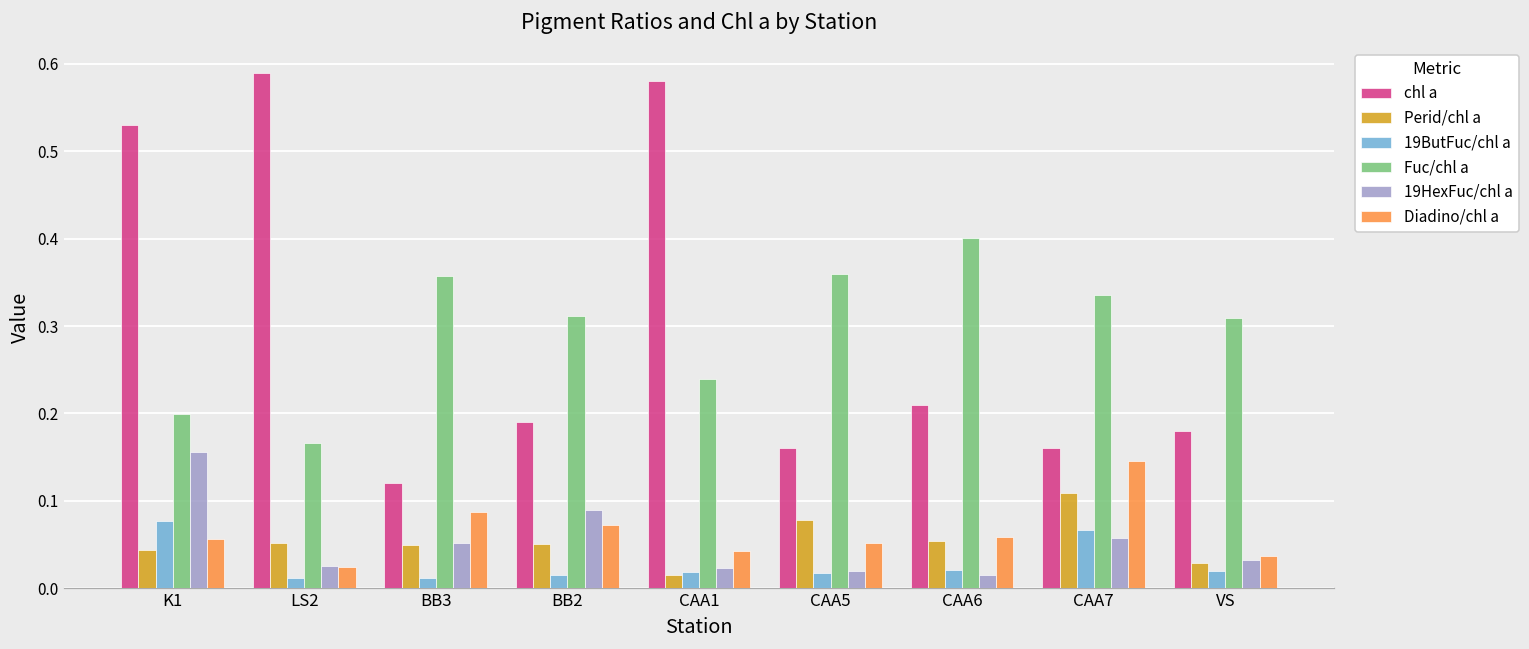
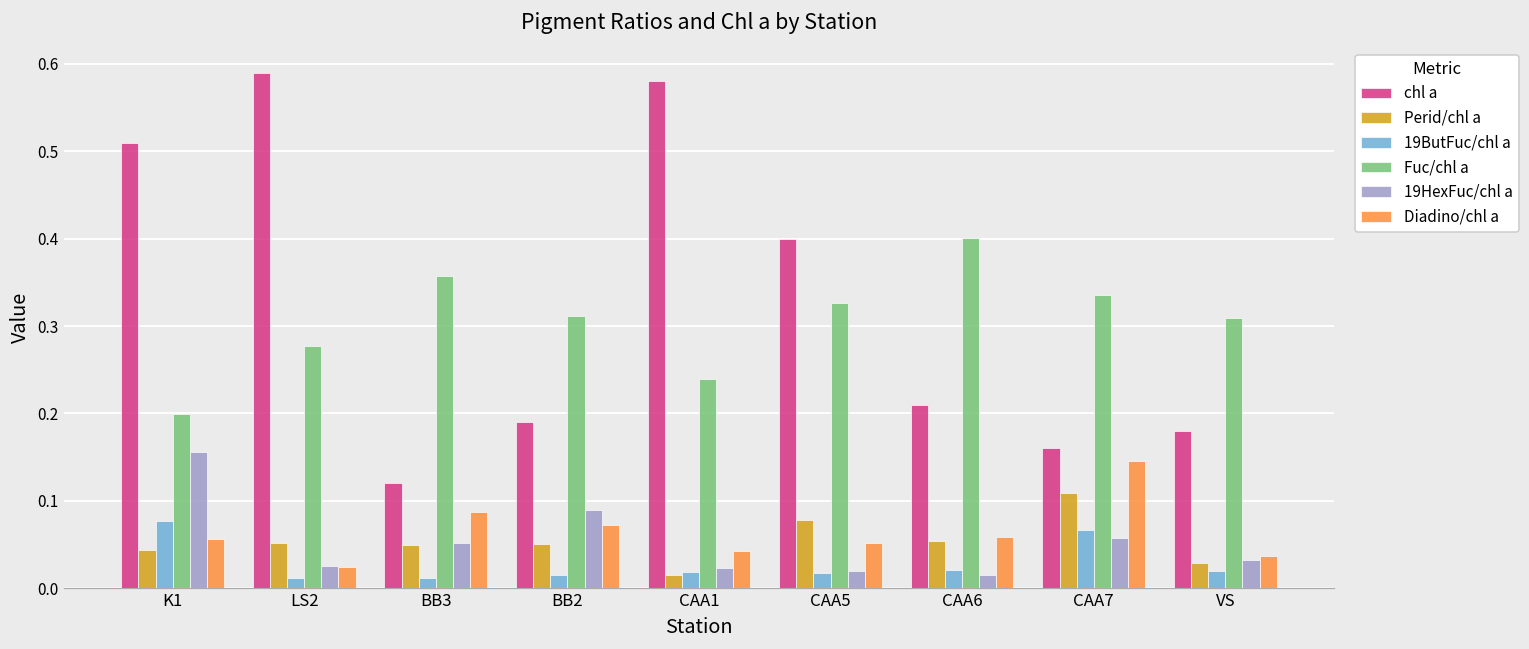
chl a, K1: 0.53 -> 0.51
Fuc/chl a, LS2: 0.17 -> 0.28
chl a, CAA5: 0.16 -> 0.40
Fuc/chl a, CAA5: 0.36 -> 0.33
